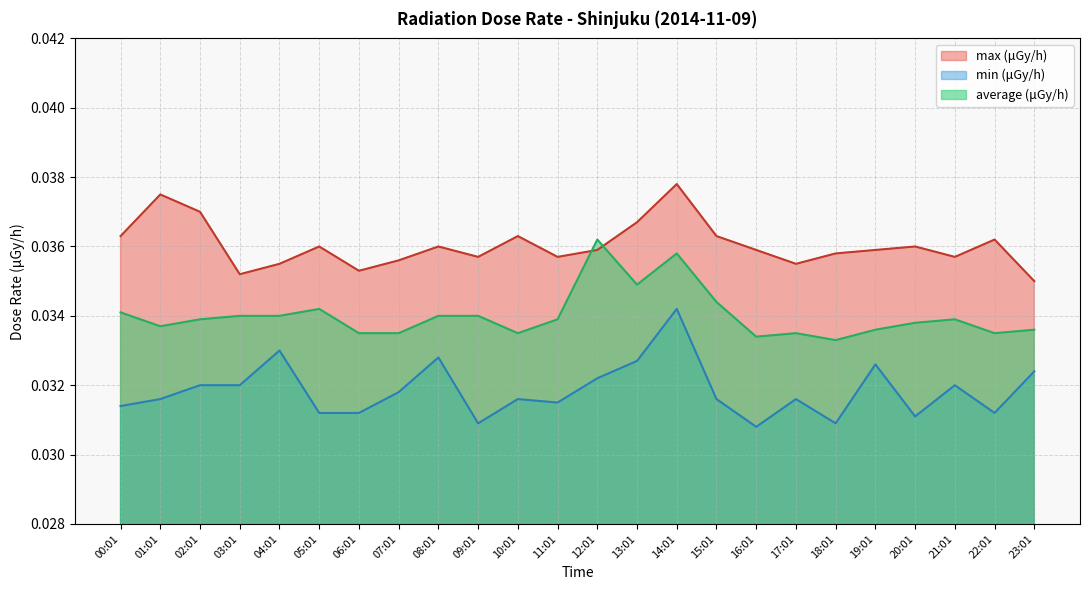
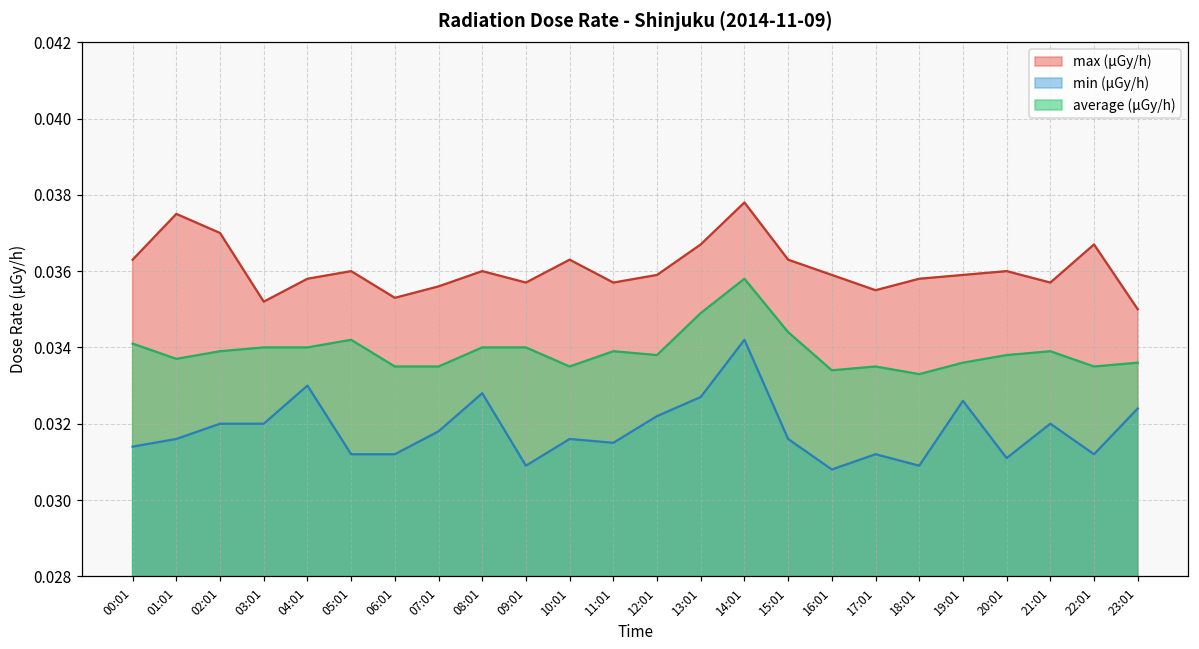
max (μGy/h), 04:01: 0.0355 -> 0.0358
average (μGy/h), 12:01: 0.0362 -> 0.0338
min (μGy/h), 17:01: 0.0316 -> 0.0312
max (μGy/h), 22:01: 0.0362 -> 0.0367
